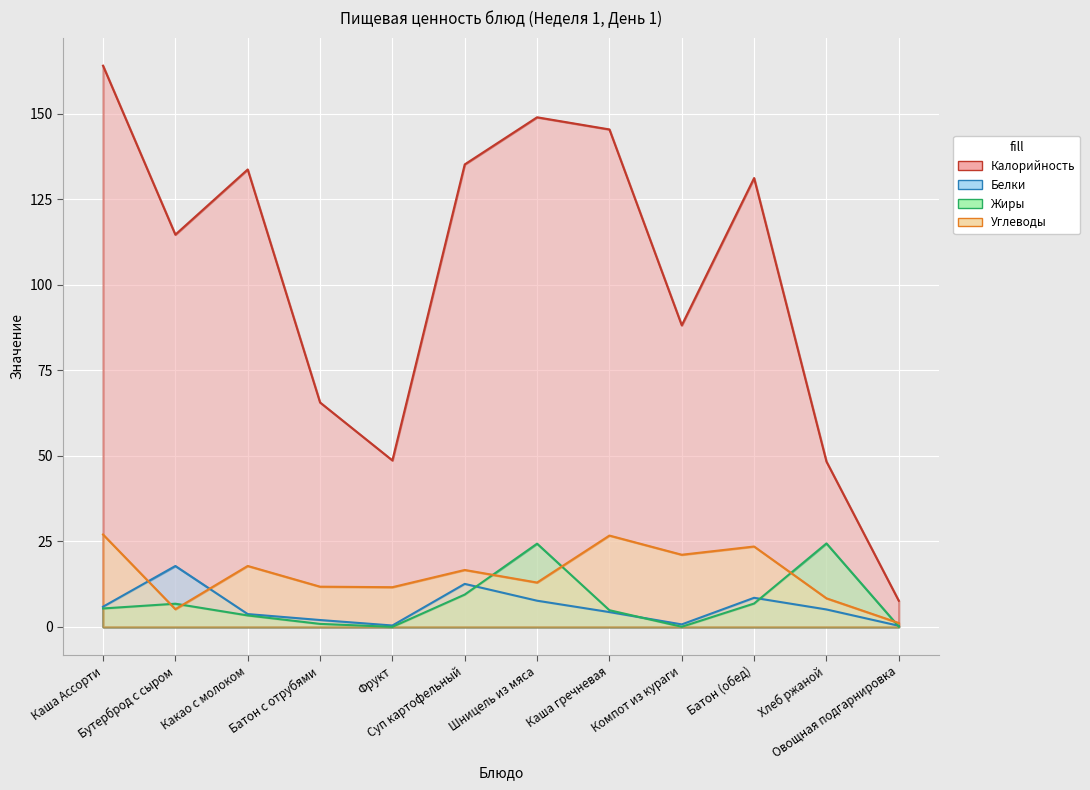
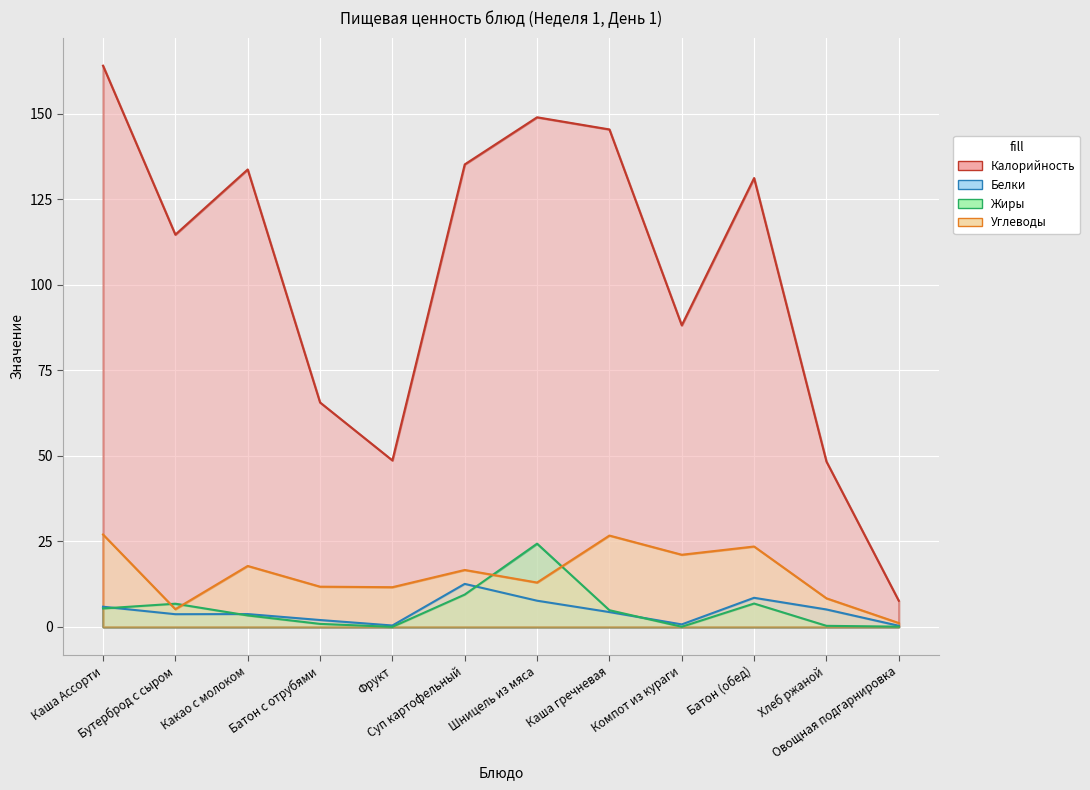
Белки, Бутерброд с сыром: 18 -> 4
Жиры, Хлеб ржаной: 24 -> 0
